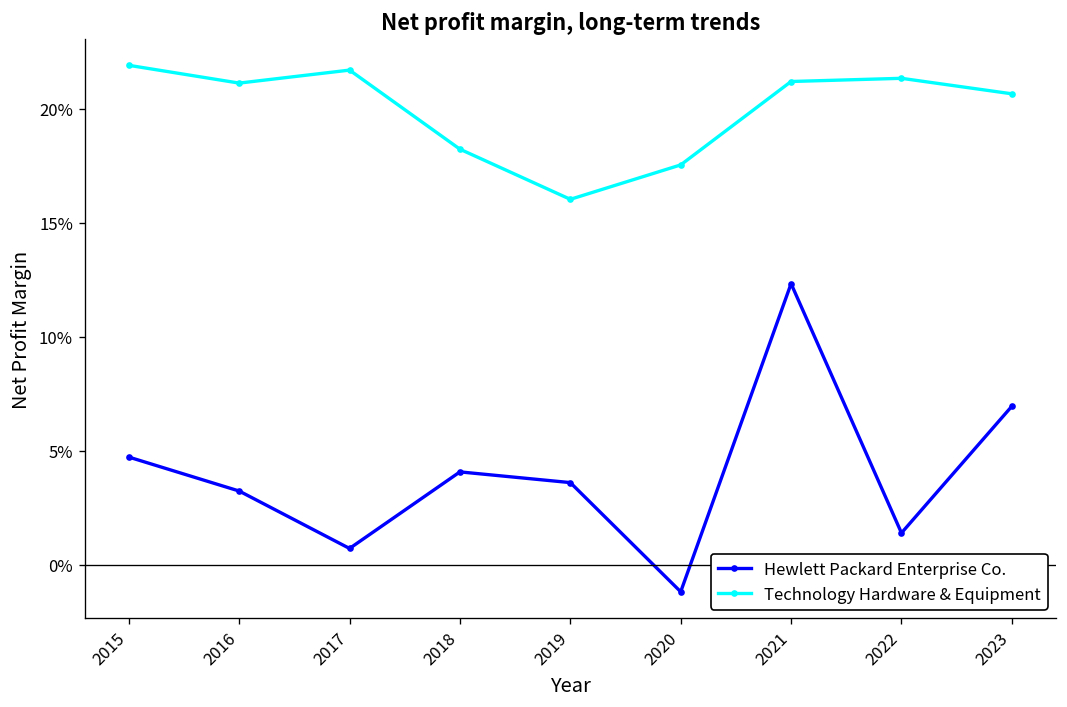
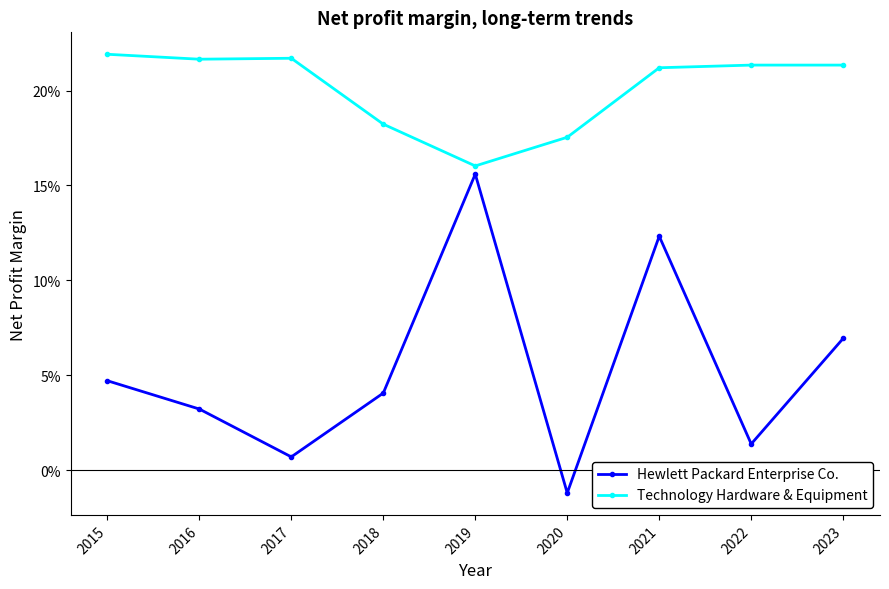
Technology Hardware & Equipment, 2016: 21.1% -> 21.7%
Hewlett Packard Enterprise Co., 2019: 3.6% -> 15.6%
Technology Hardware & Equipment, 2023: 20.7% -> 21.3%
